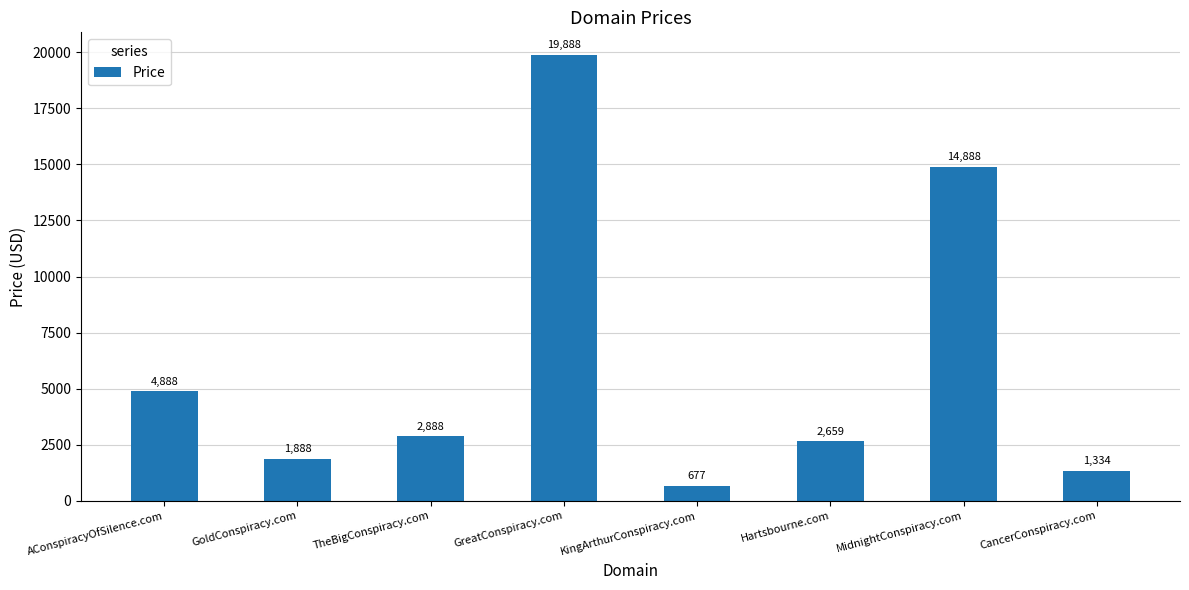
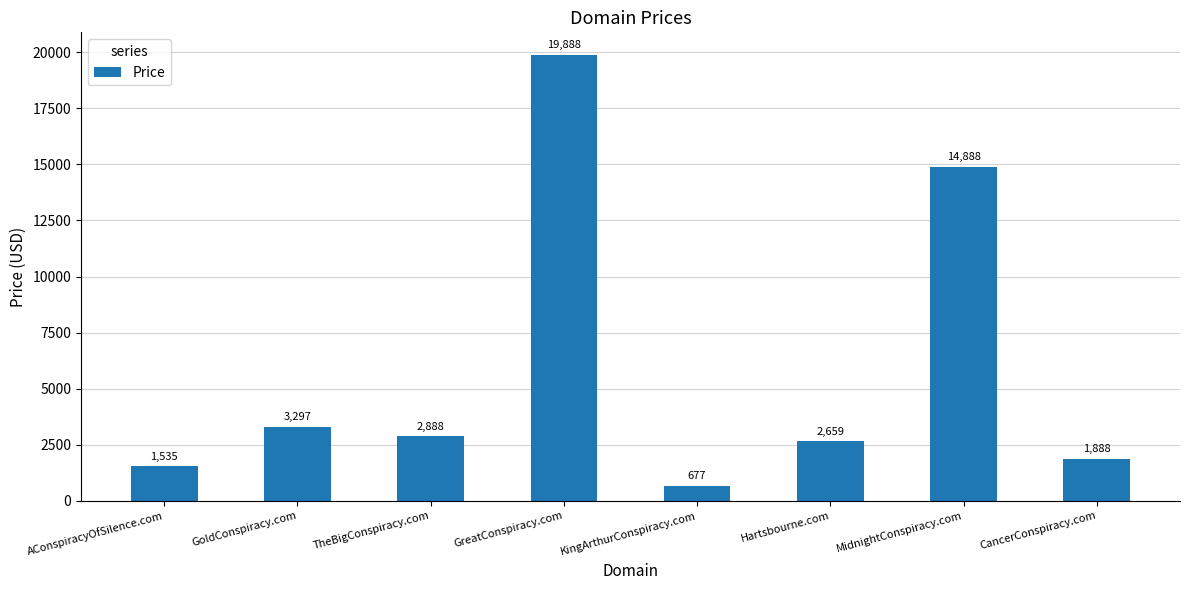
AConspiracyOfSilence.com: 4,888 -> 1,535
GoldConspiracy.com: 1,888 -> 3,297
CancerConspiracy.com: 1,334 -> 1,888
